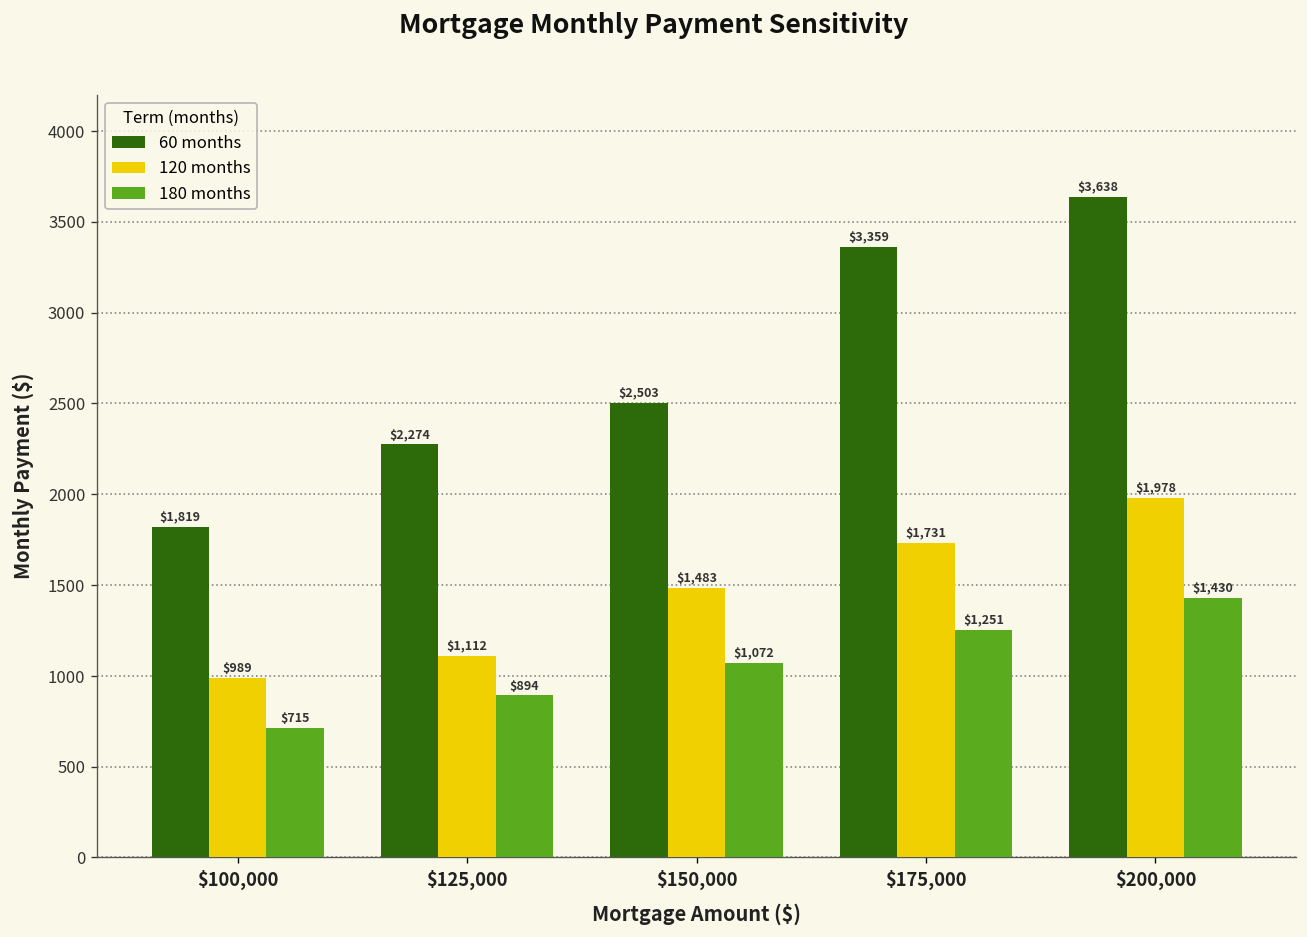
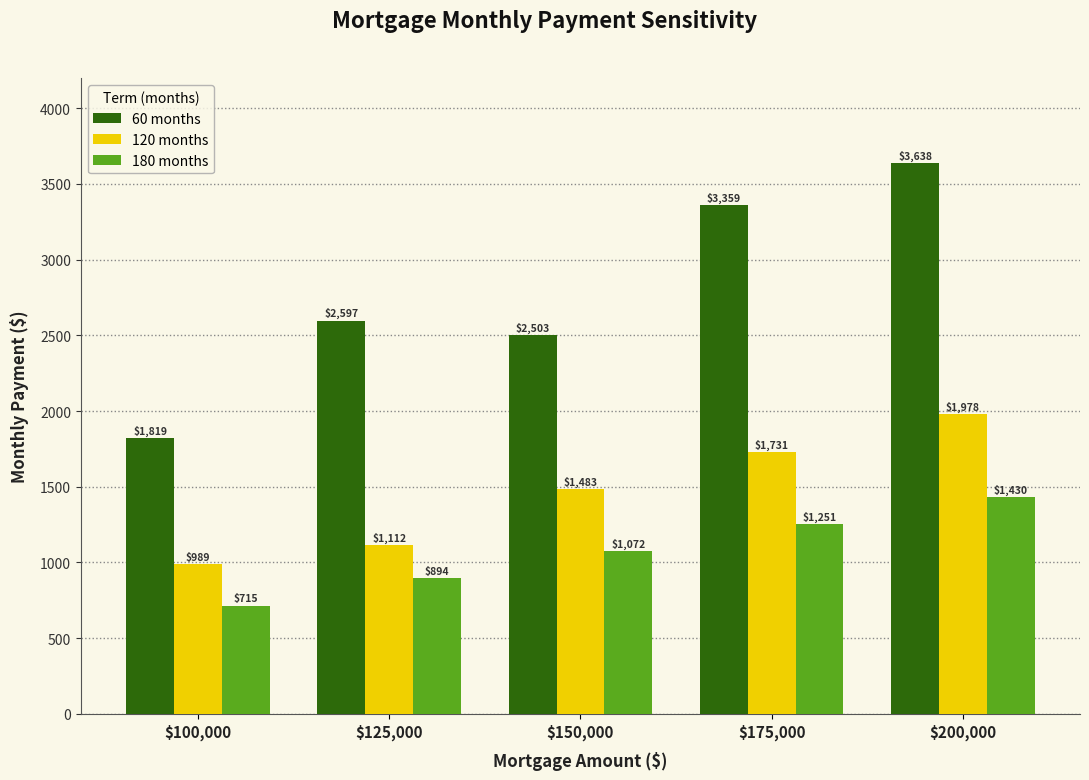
60 months, $125,000: $2,274 -> $2,597
